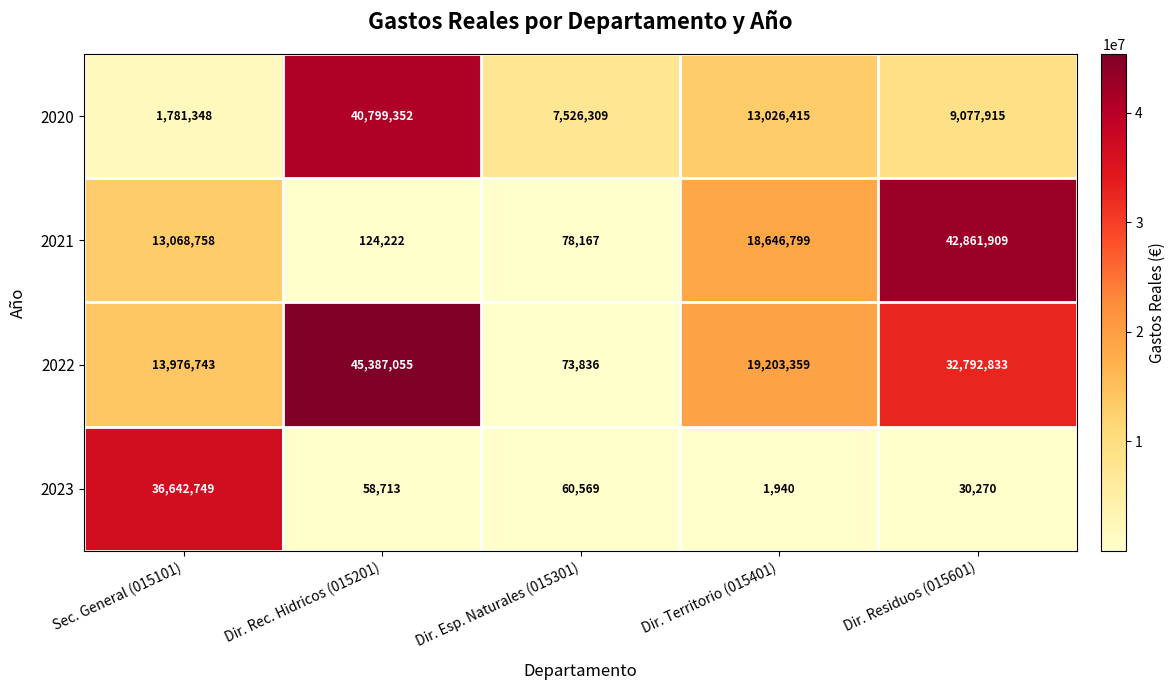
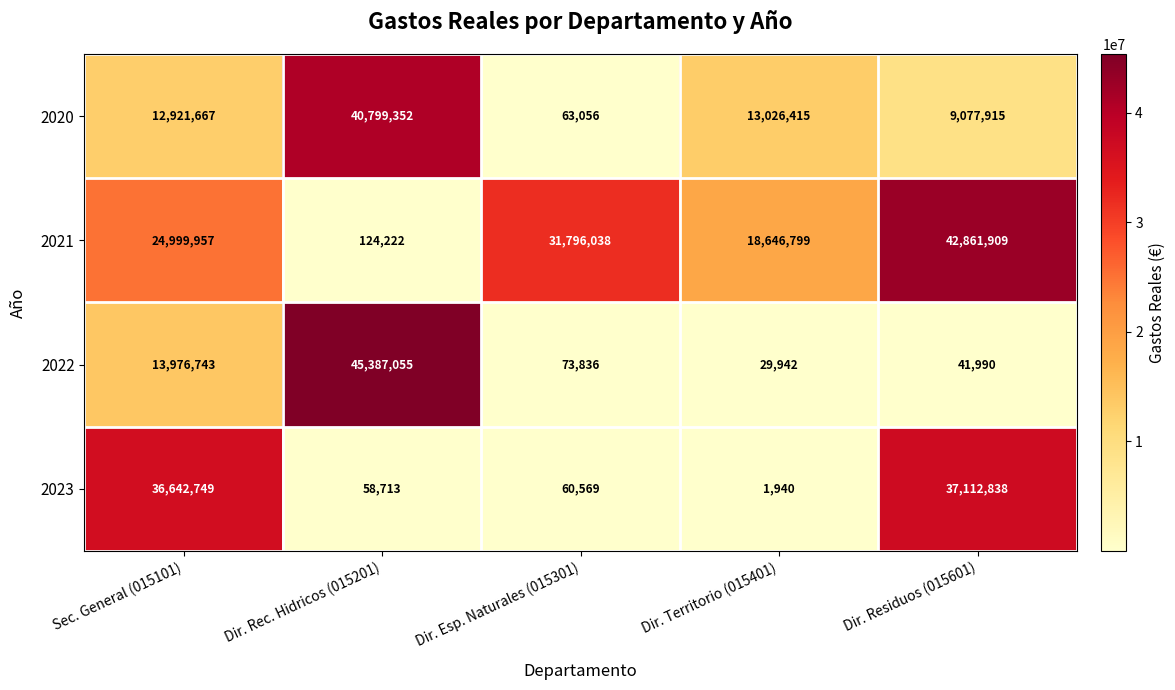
2020, Sec. General (015101): 1,781,348 -> 12,921,667
2020, Dir. Esp. Naturales (015301): 7,526,309 -> 63,056
2021, Sec. General (015101): 13,068,758 -> 24,999,957
2021, Dir. Esp. Naturales (015301): 78,167 -> 31,796,038
2022, Dir. Territorio (015401): 19,203,359 -> 29,942
2022, Dir. Residuos (015601): 32,792,833 -> 41,990
2023, Dir. Residuos (015601): 30,270 -> 37,112,838
